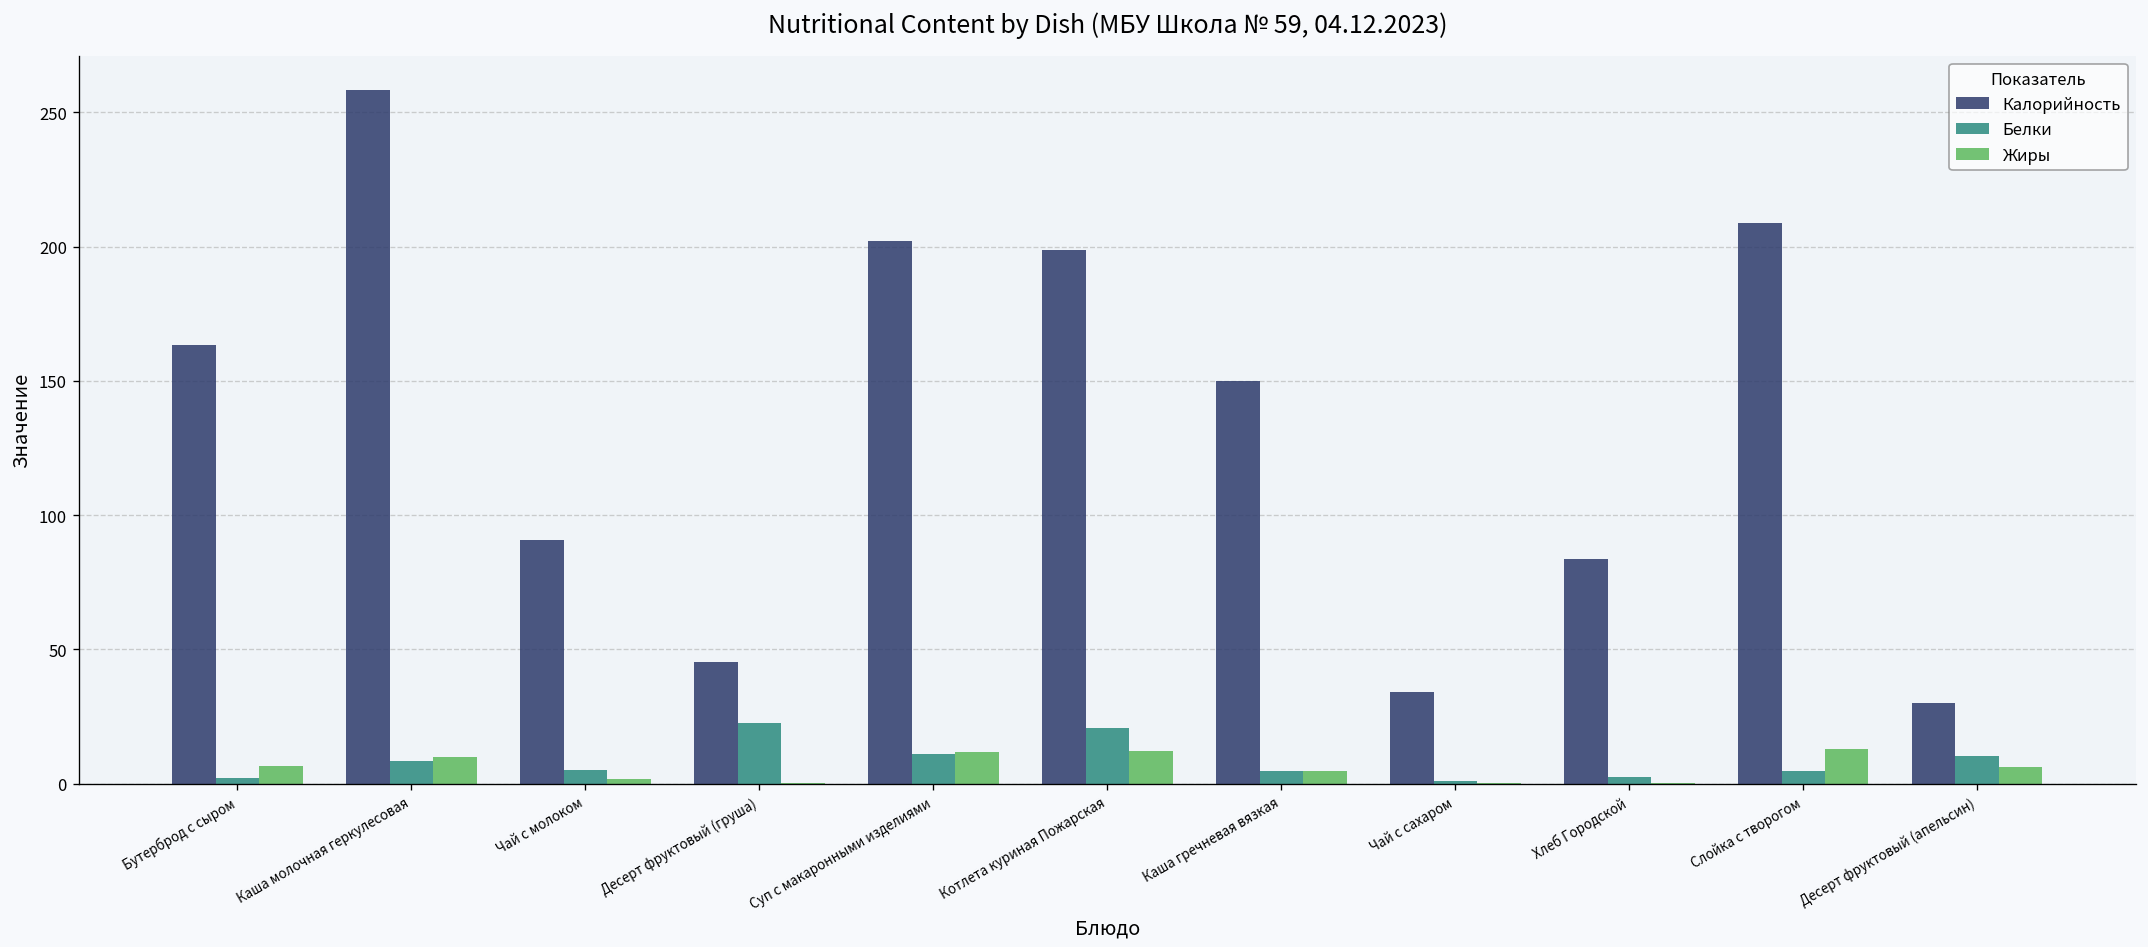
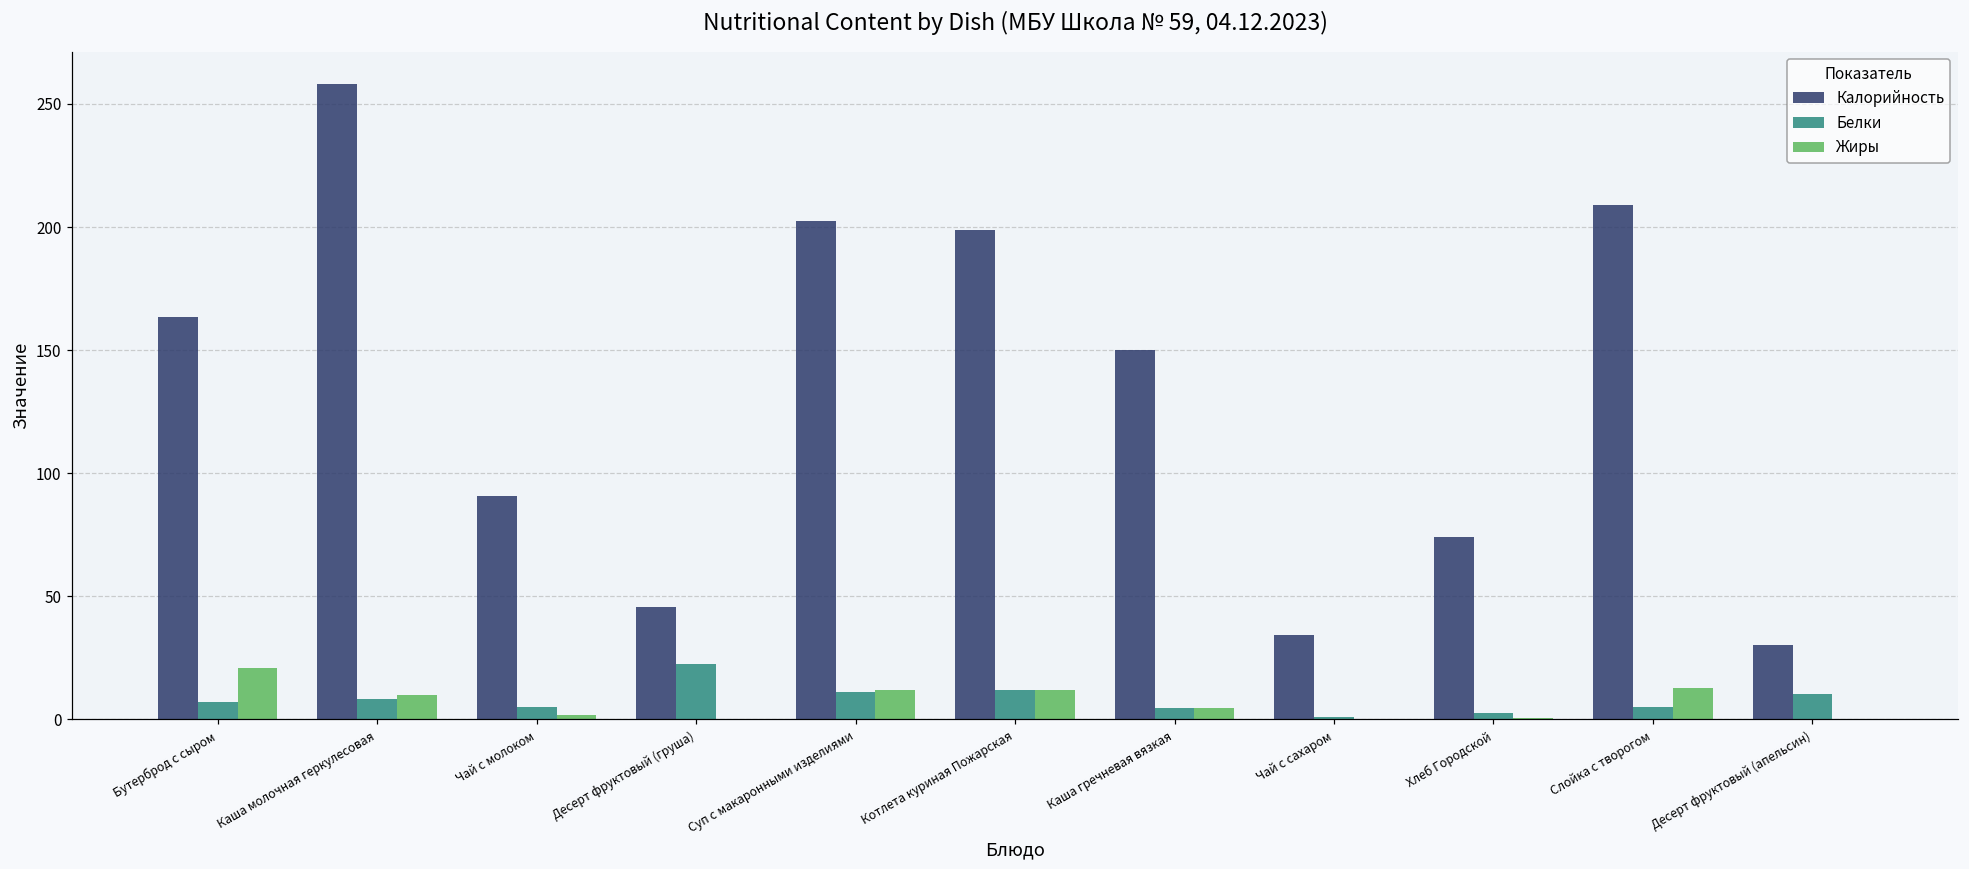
Белки, Бутерброд с сыром: 2 -> 7
Жиры, Бутерброд с сыром: 7 -> 21
Белки, Котлета куриная Пожарская: 21 -> 12
Калорийность, Хлеб Городской: 84 -> 74
Жиры, Десерт фруктовый (апельсин): 6 -> 0
